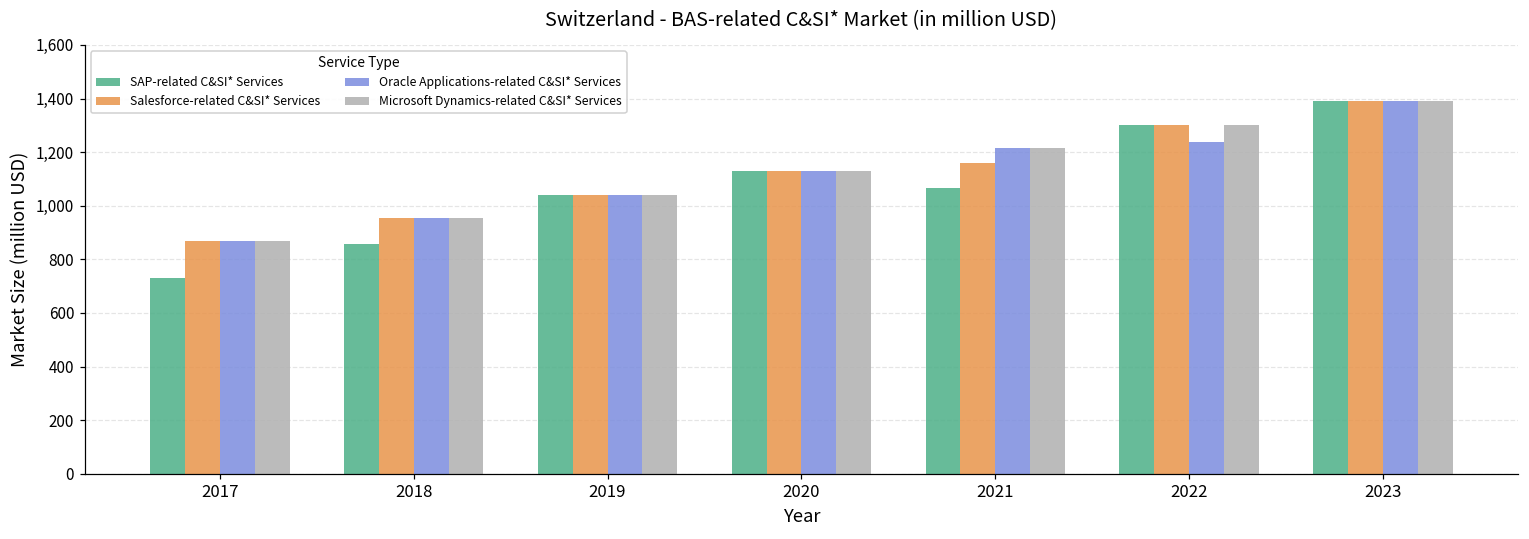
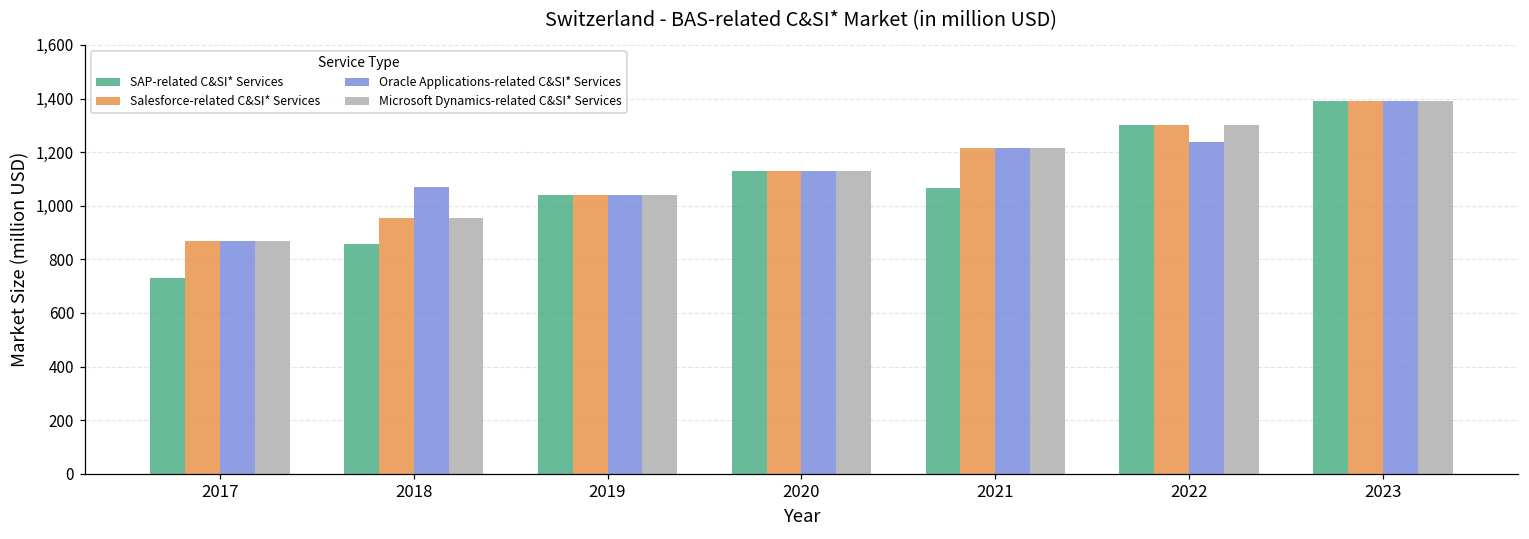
Oracle Applications-related C&SI* Services, 2018: 960 -> 1,070
Salesforce-related C&SI* Services, 2021: 1,160 -> 1,220
